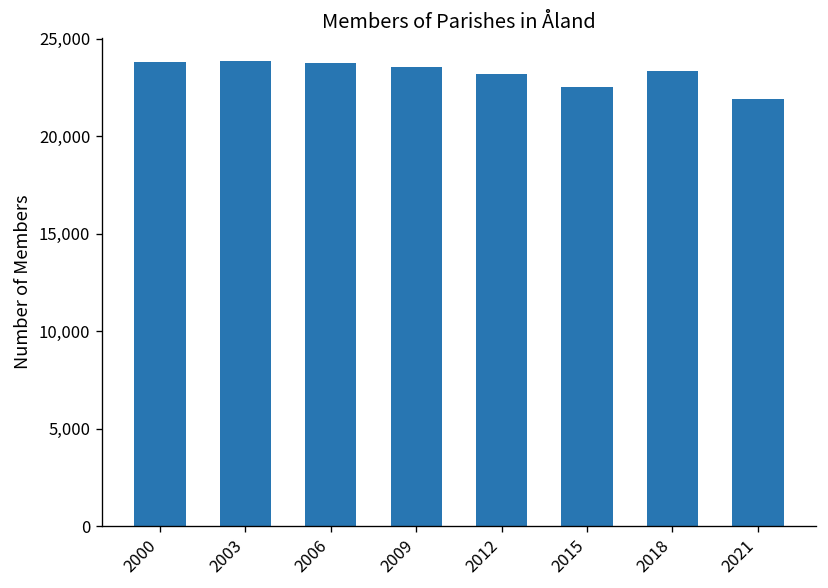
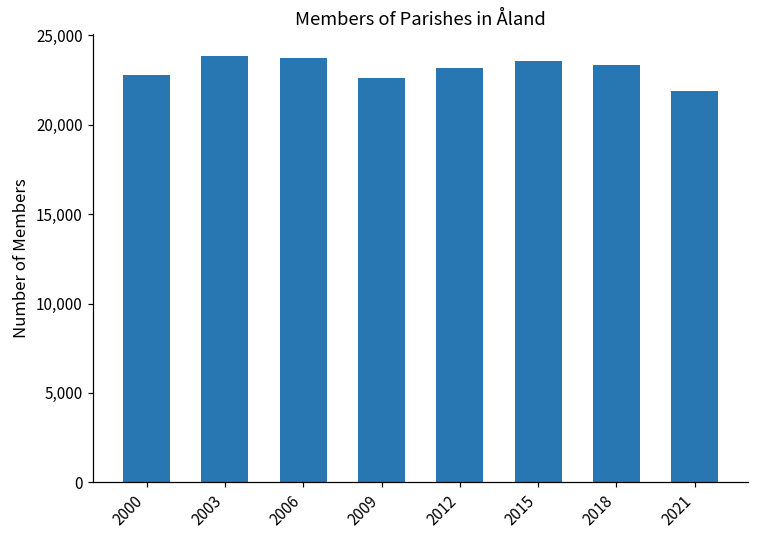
2000: 23,800 -> 22,800
2009: 23,500 -> 22,600
2015: 22,500 -> 23,600
